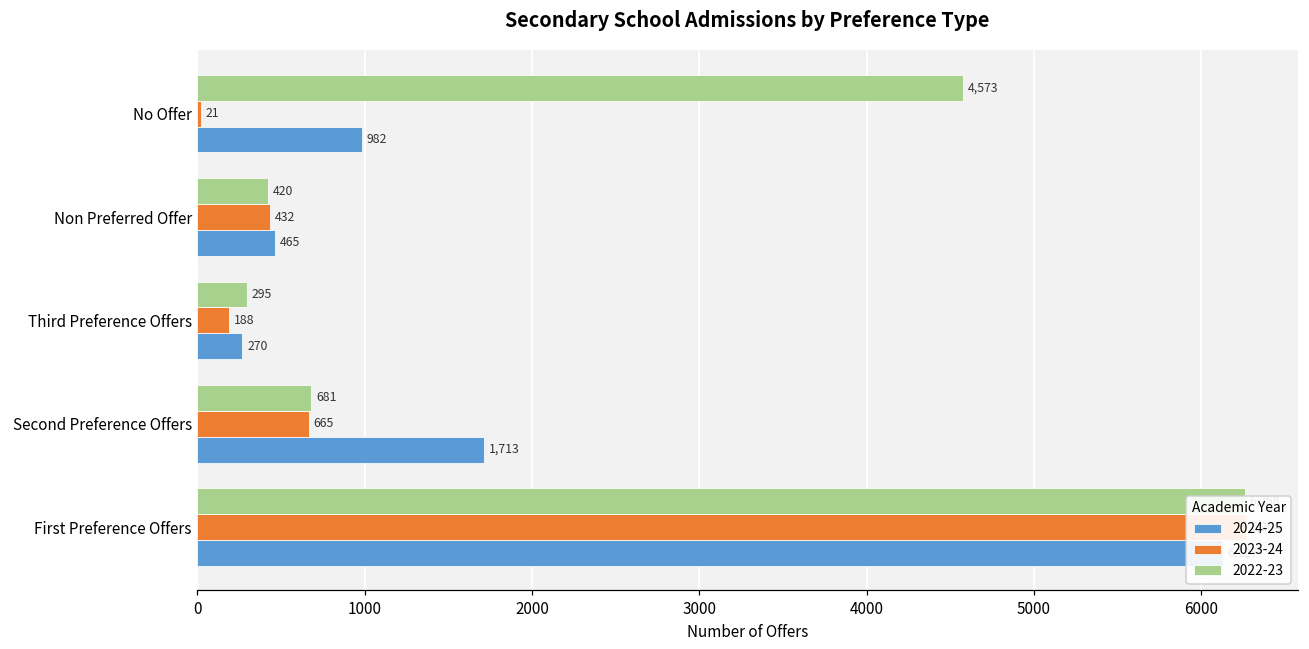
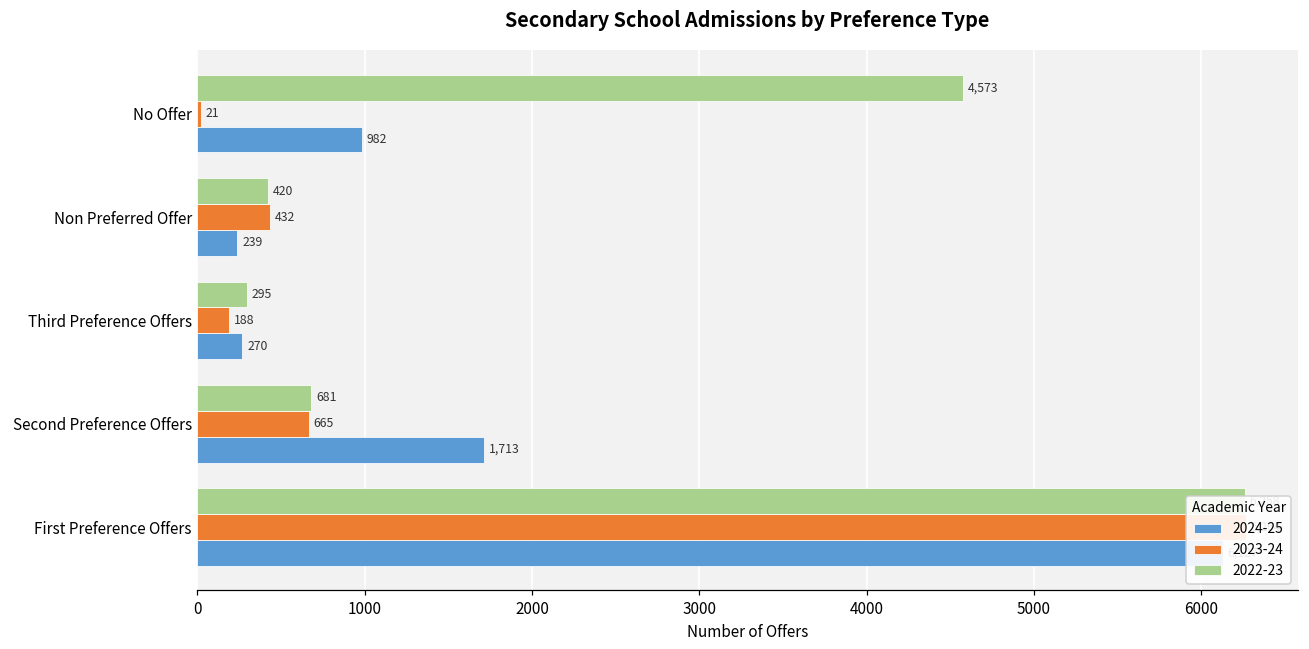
2024-25, Non Preferred Offer: 465 -> 239
